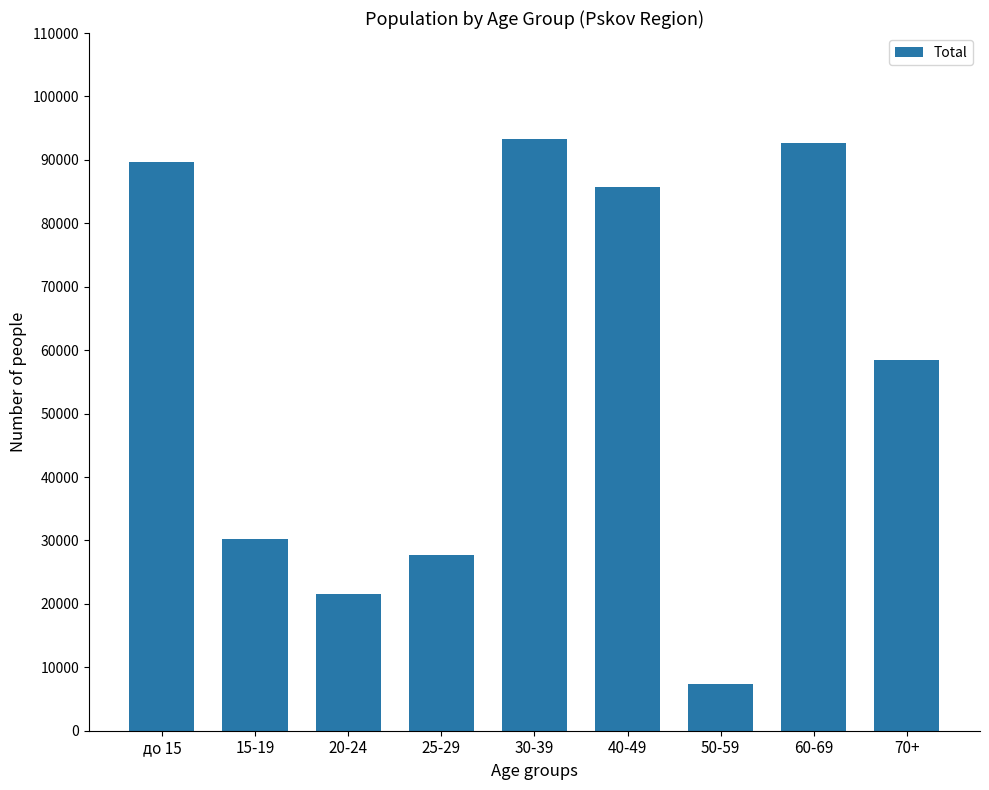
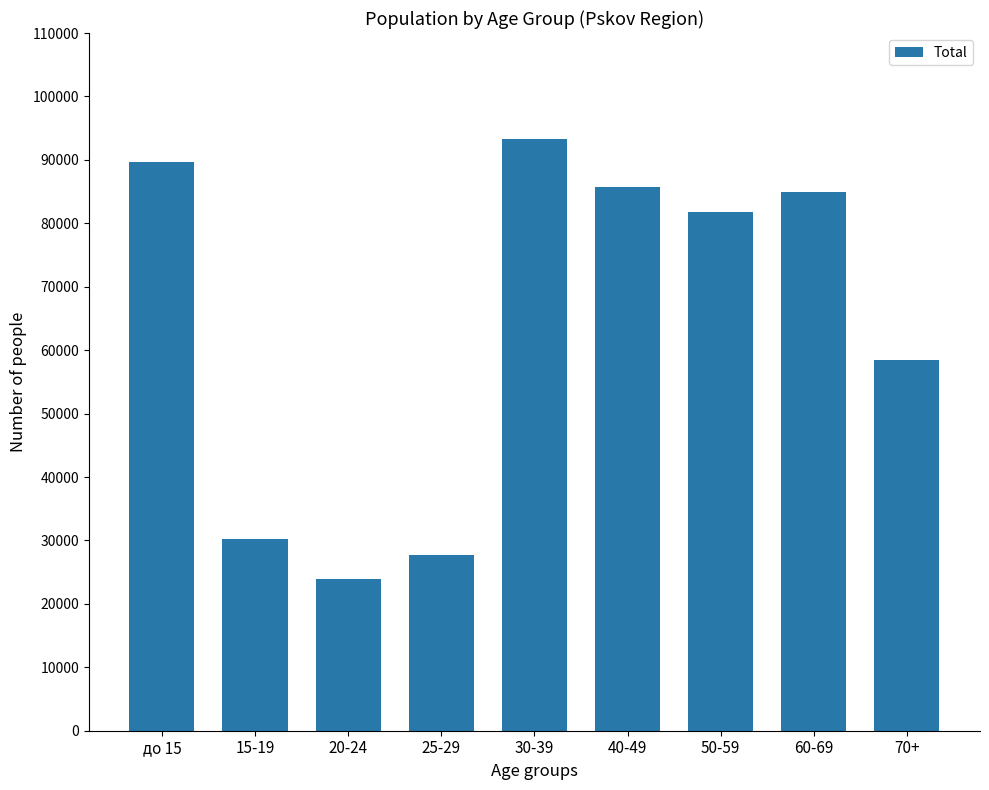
20-24: 22000 -> 24000
50-59: 7000 -> 82000
60-69: 93000 -> 85000
